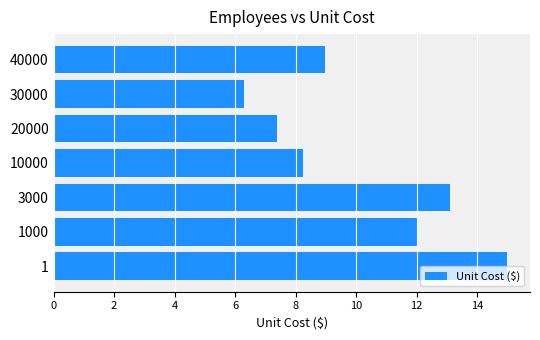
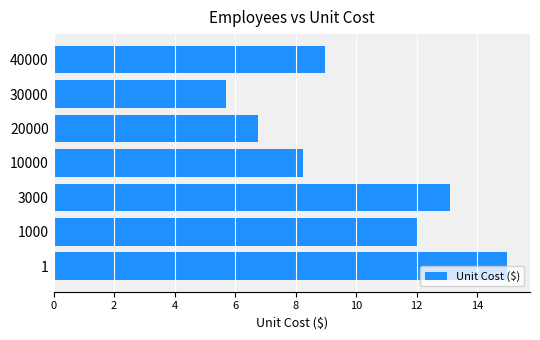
30000: 6.3 -> 5.7
20000: 7.4 -> 6.8
